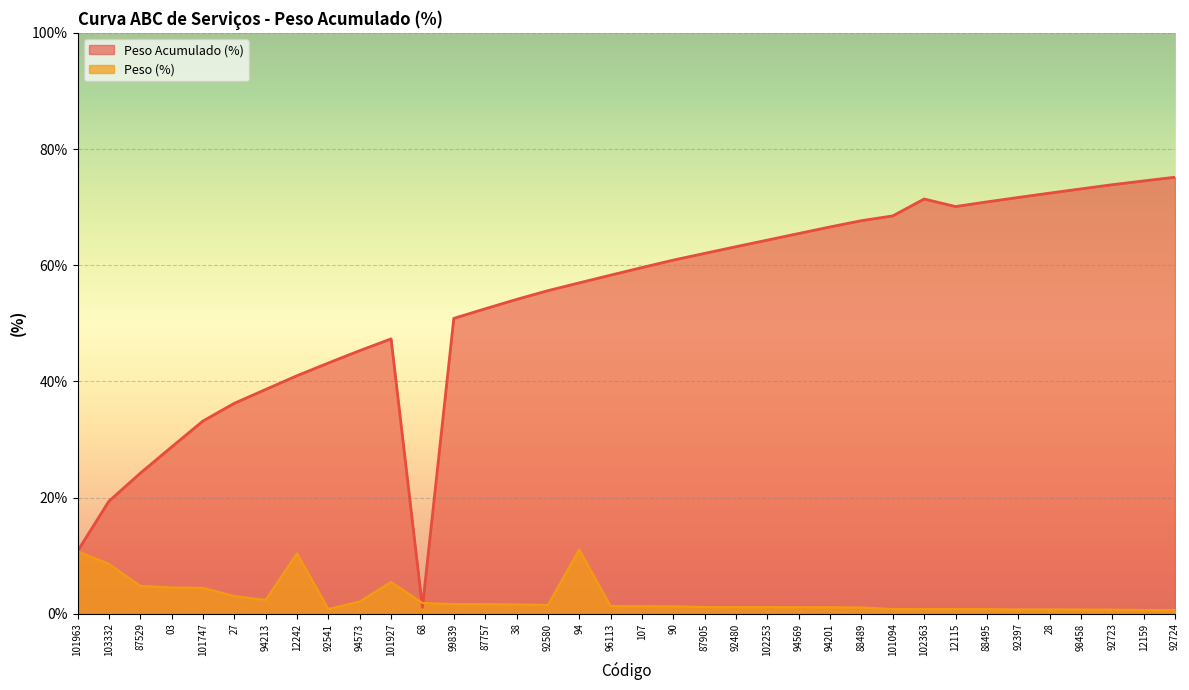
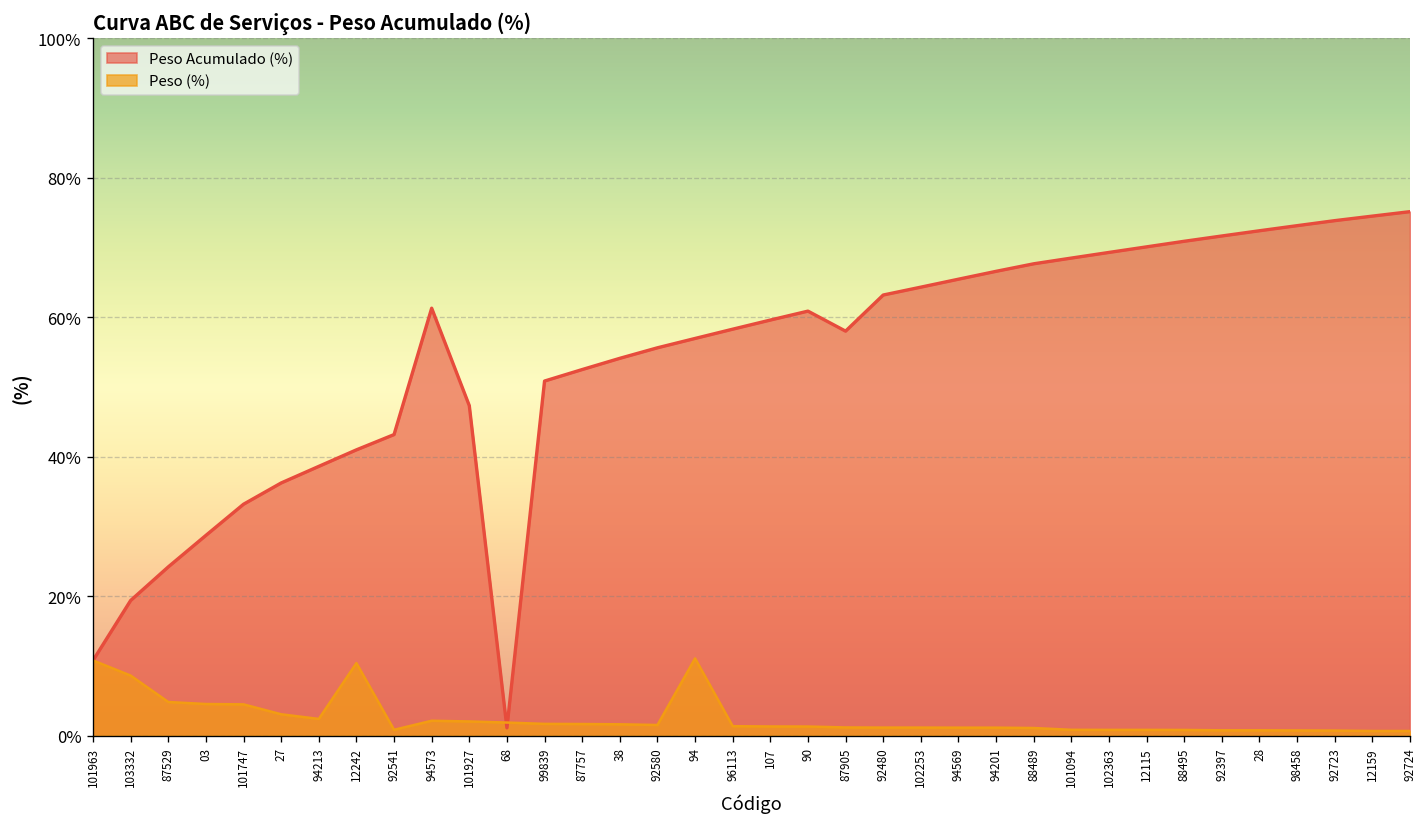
Peso Acumulado (%), 94573: 45% -> 61%
Peso (%), 101927: 5% -> 2%
Peso Acumulado (%), 87905: 62% -> 58%
Peso Acumulado (%), 102363: 71% -> 69%
